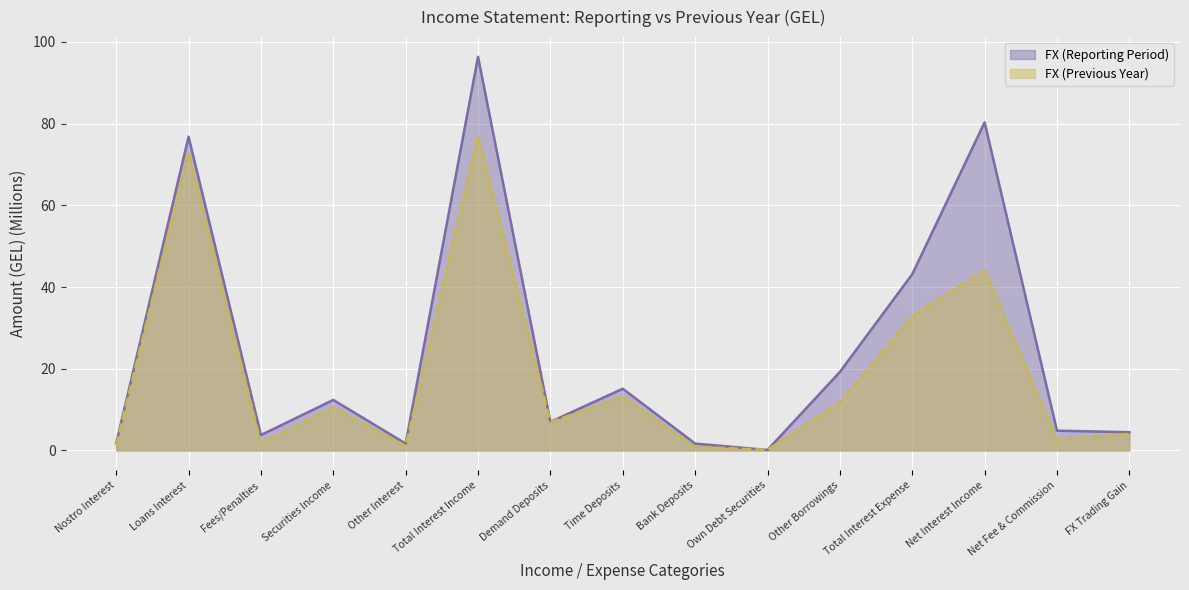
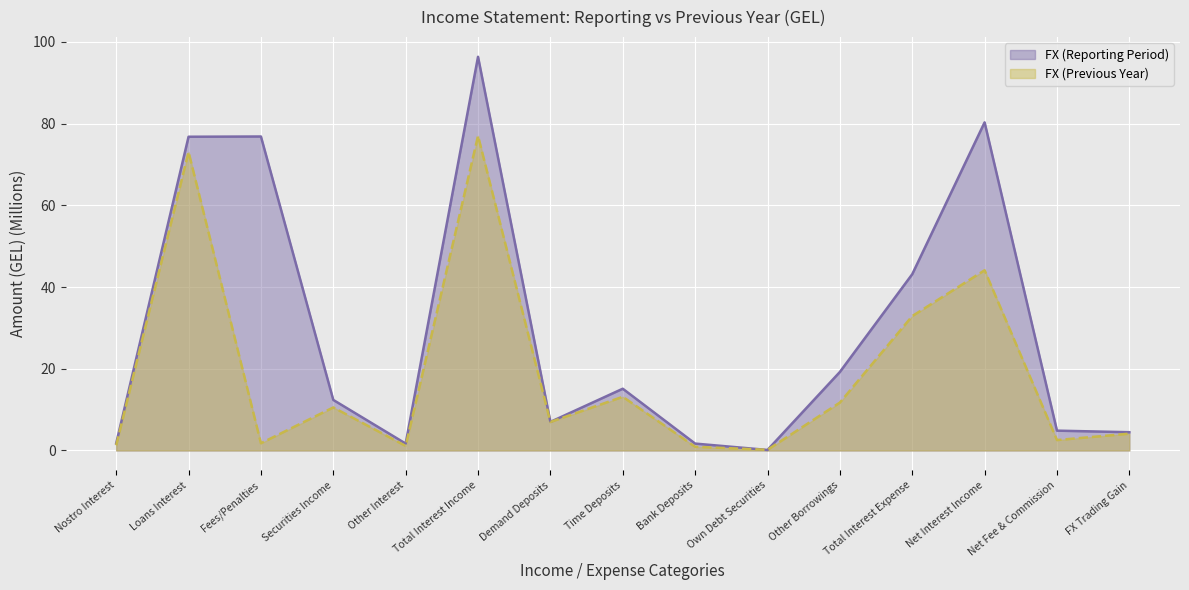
FX (Reporting Period), Fees/Penalties: 4 -> 77
